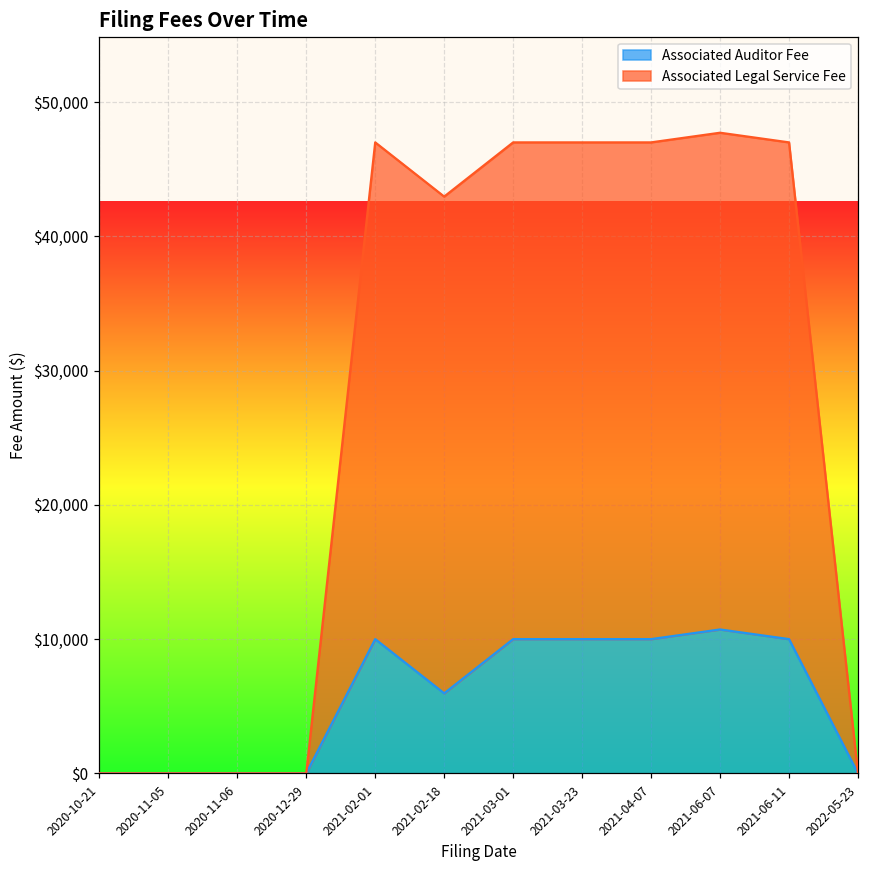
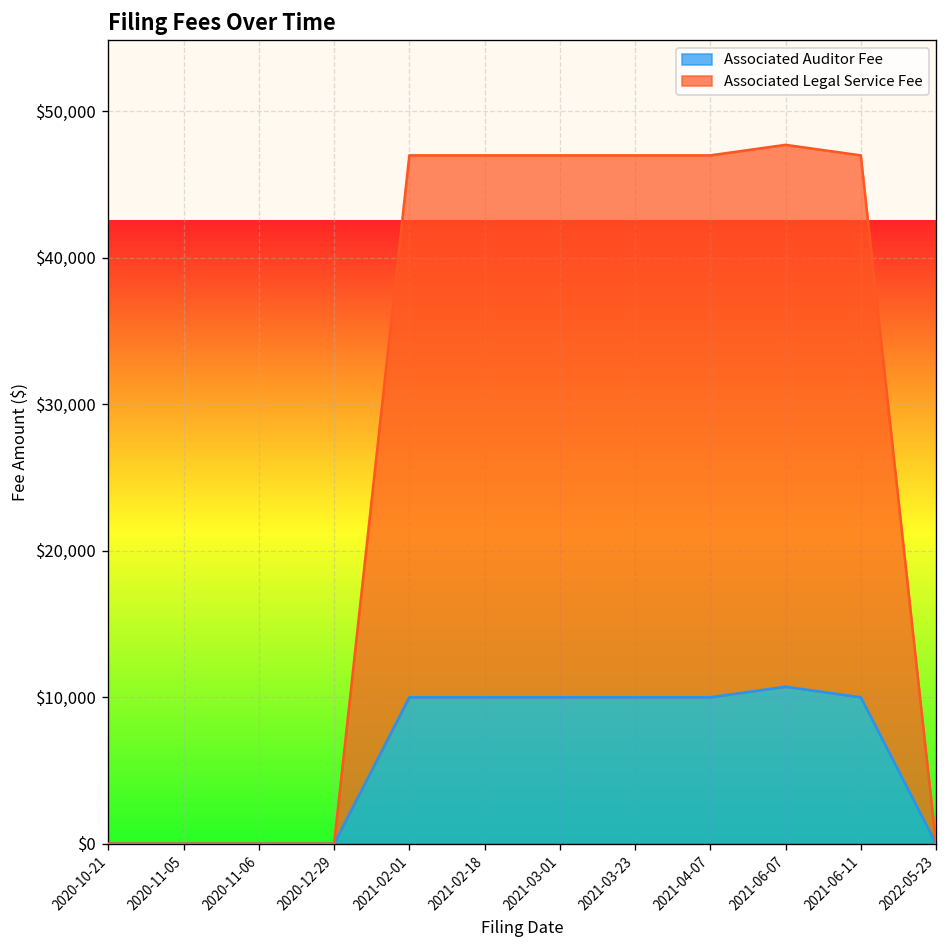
Associated Auditor Fee, 2021-02-18: $6,000 -> $10,000
